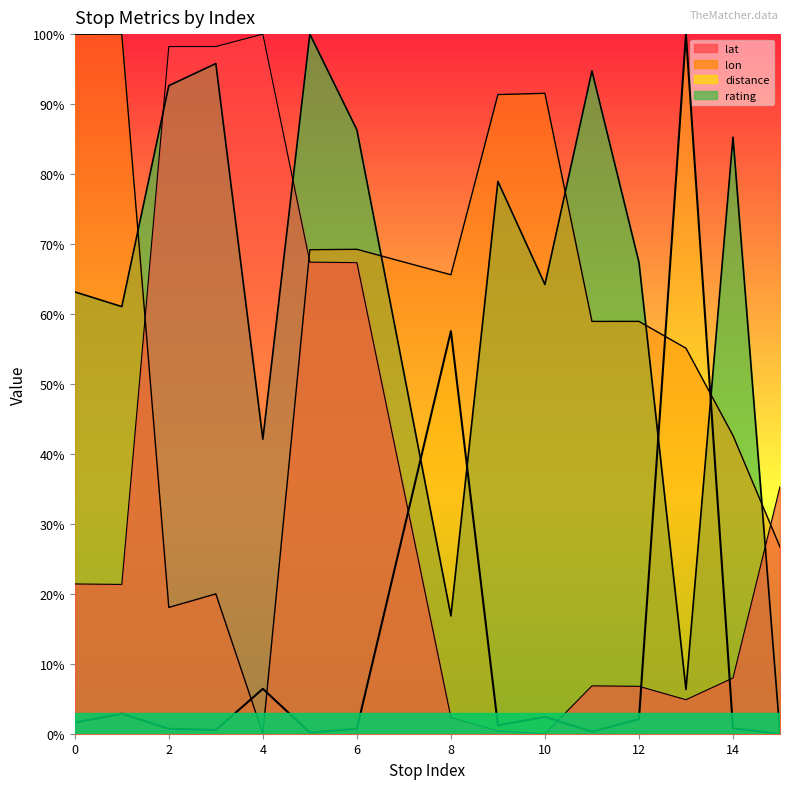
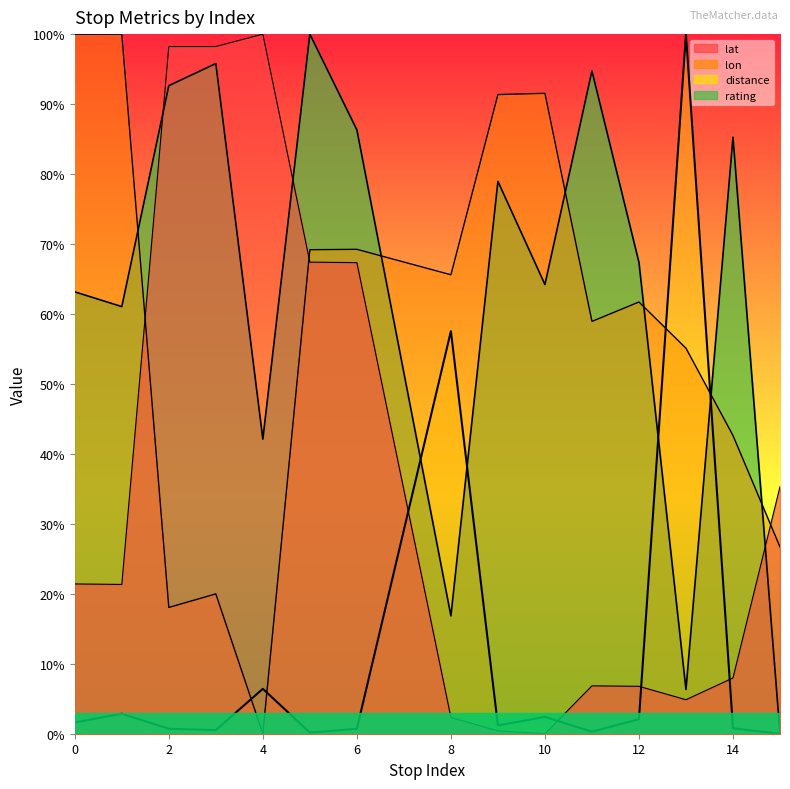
lon, 12: 59% -> 62%
